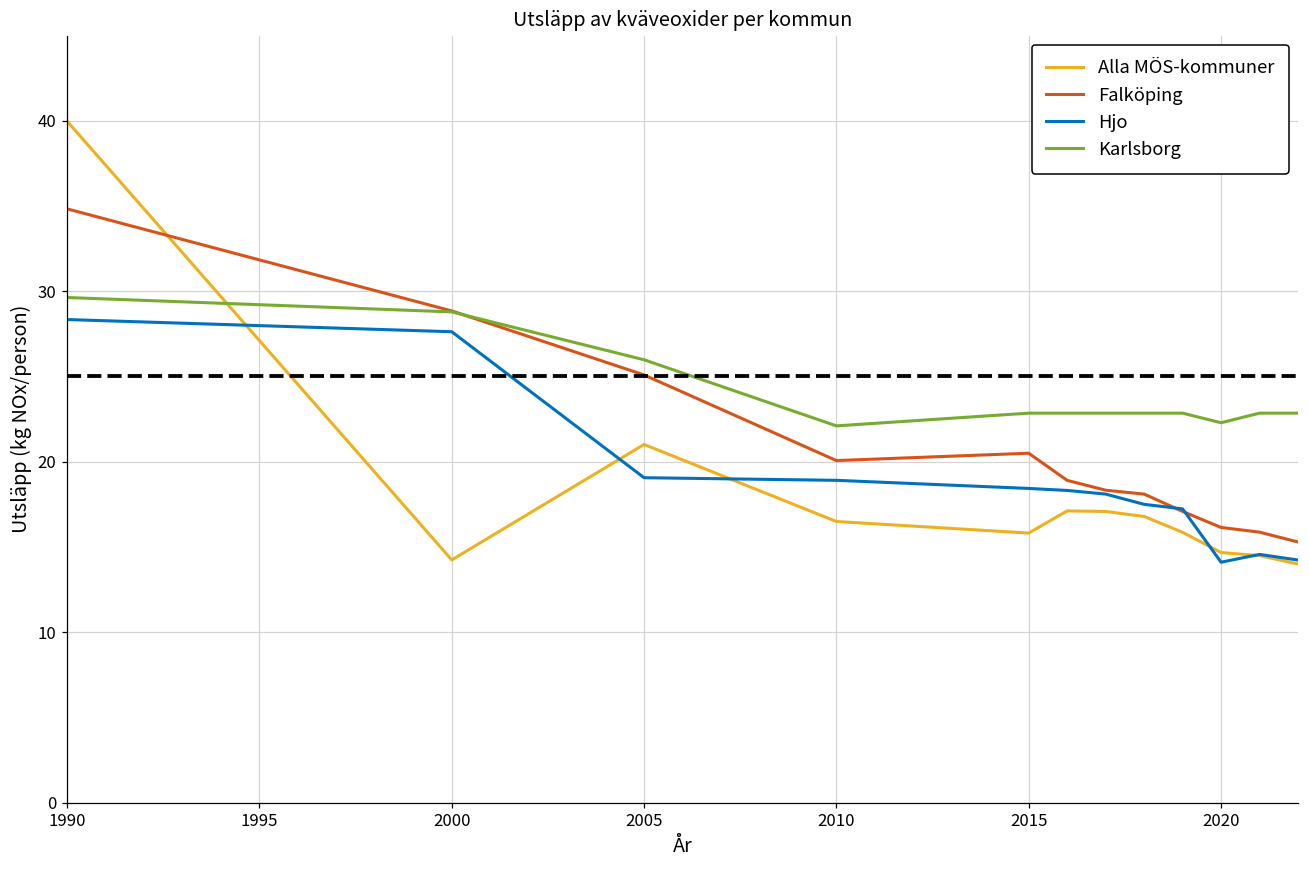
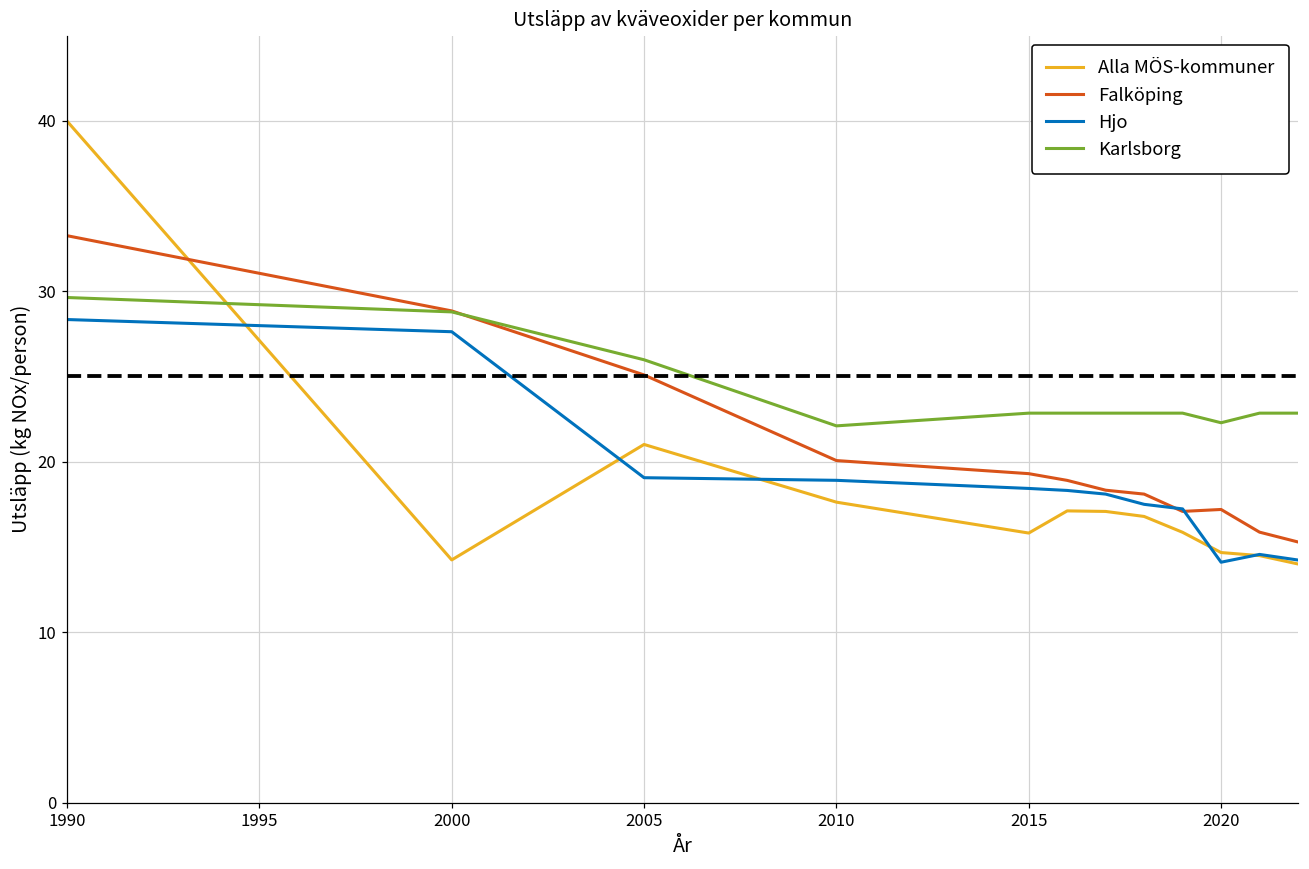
Falköping, 1990: 34.8 -> 33.3
Alla MÖS-kommuner, 2010: 16.5 -> 17.6
Falköping, 2015: 20.5 -> 19.3
Falköping, 2020: 16.1 -> 17.2
